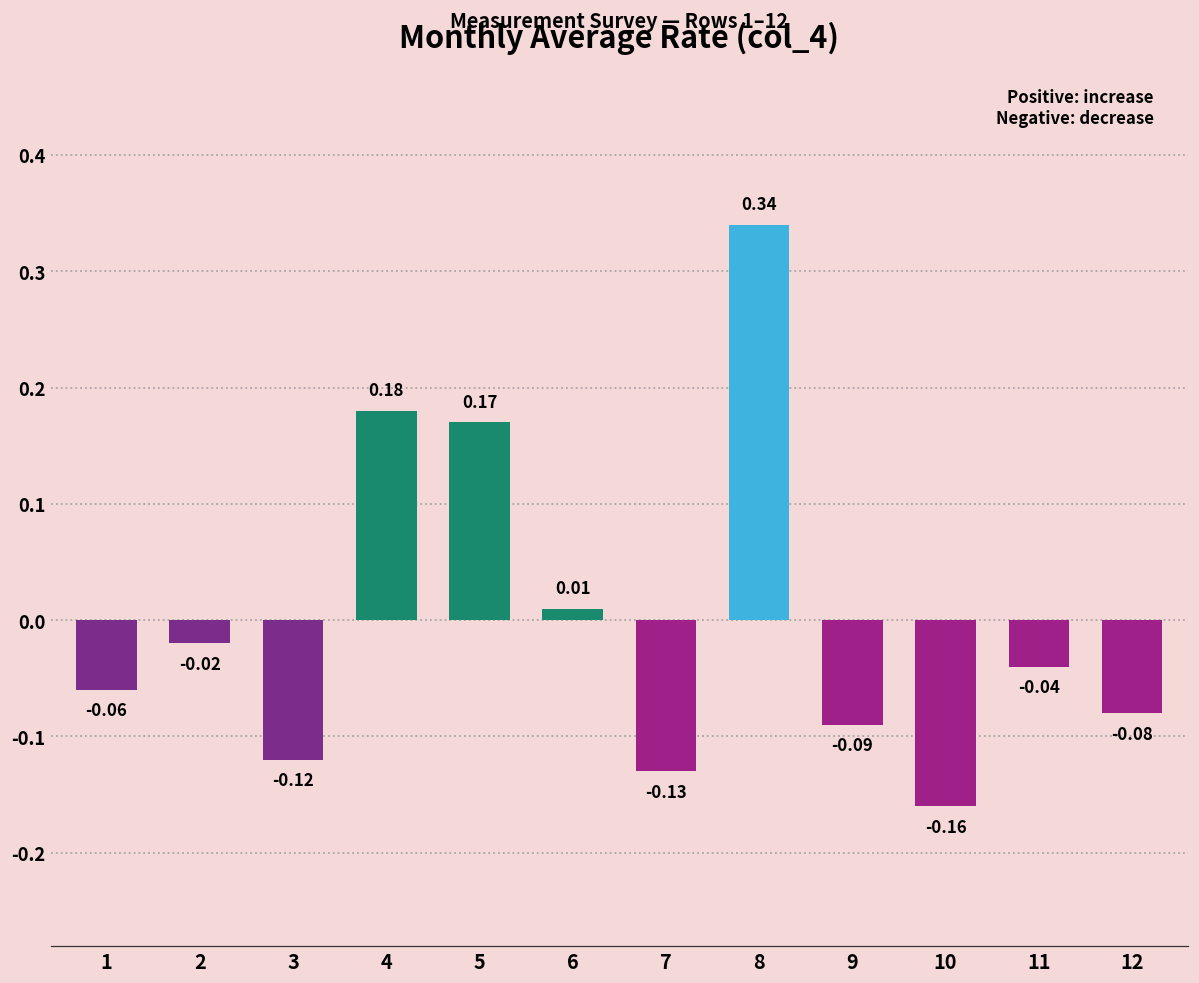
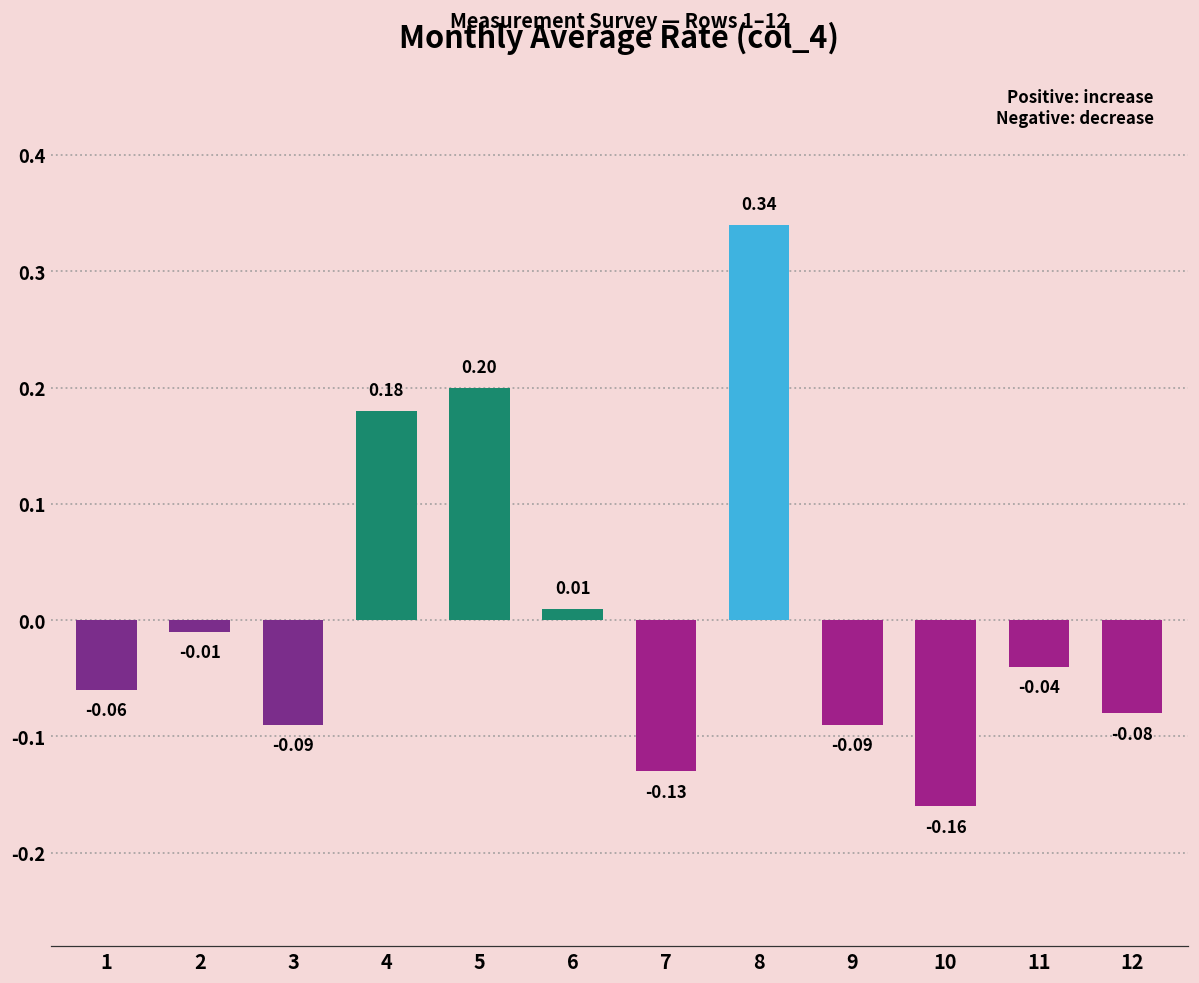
2: -0.02 -> -0.01
3: -0.12 -> -0.09
5: 0.17 -> 0.20
